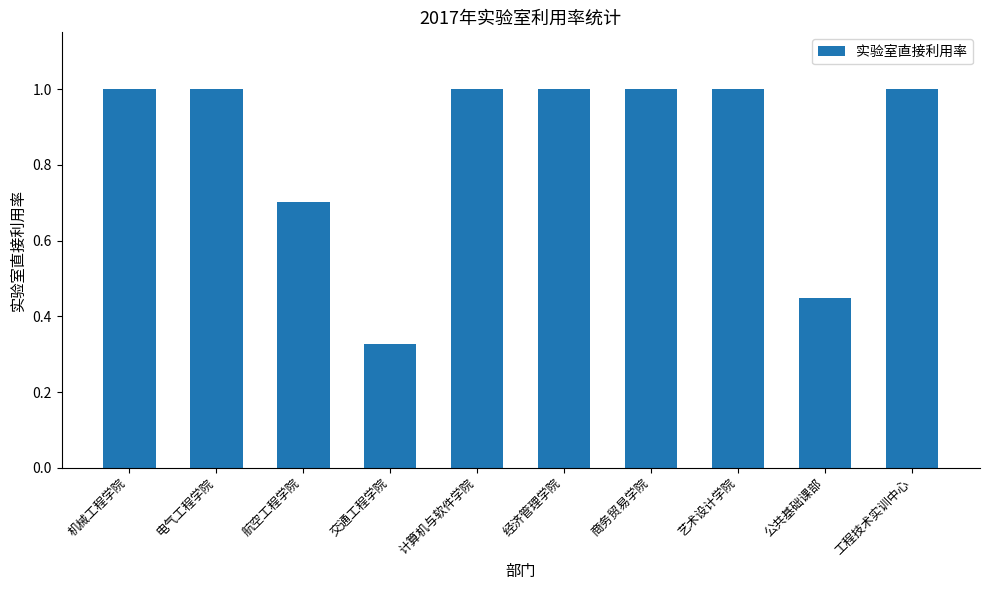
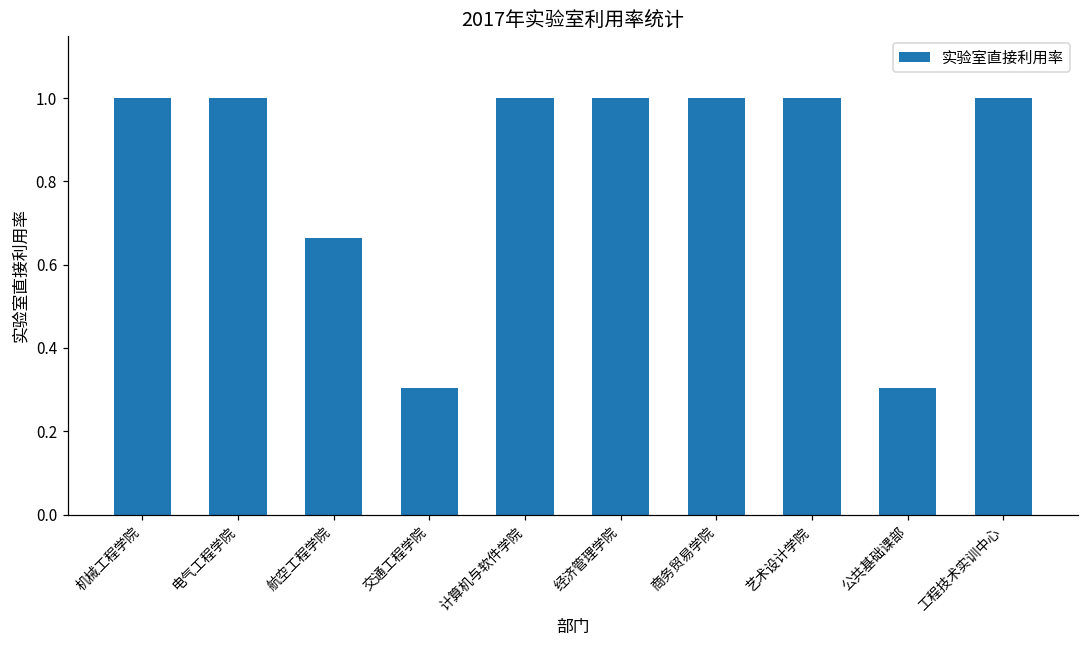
航空工程学院: 0.70 -> 0.66
交通工程学院: 0.33 -> 0.30
公共基础课部: 0.45 -> 0.30
